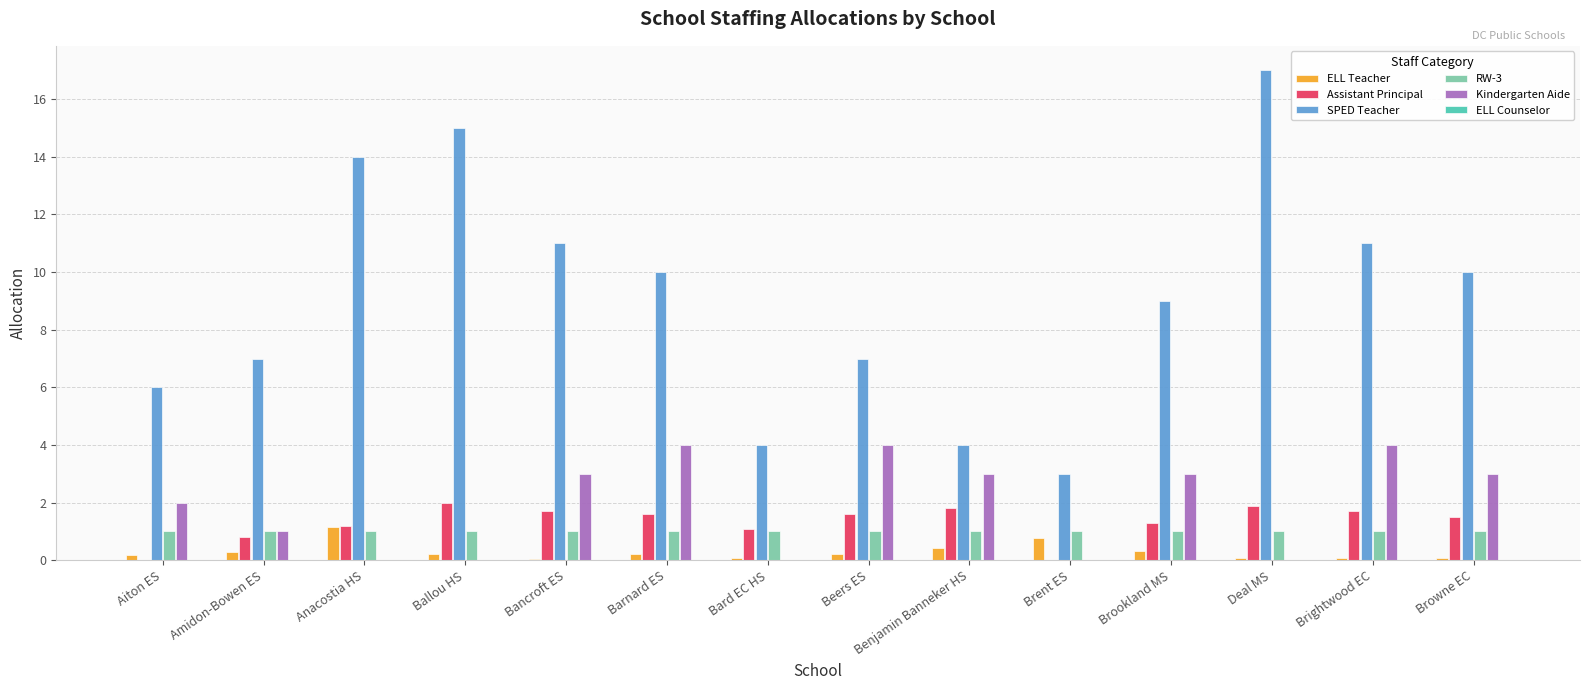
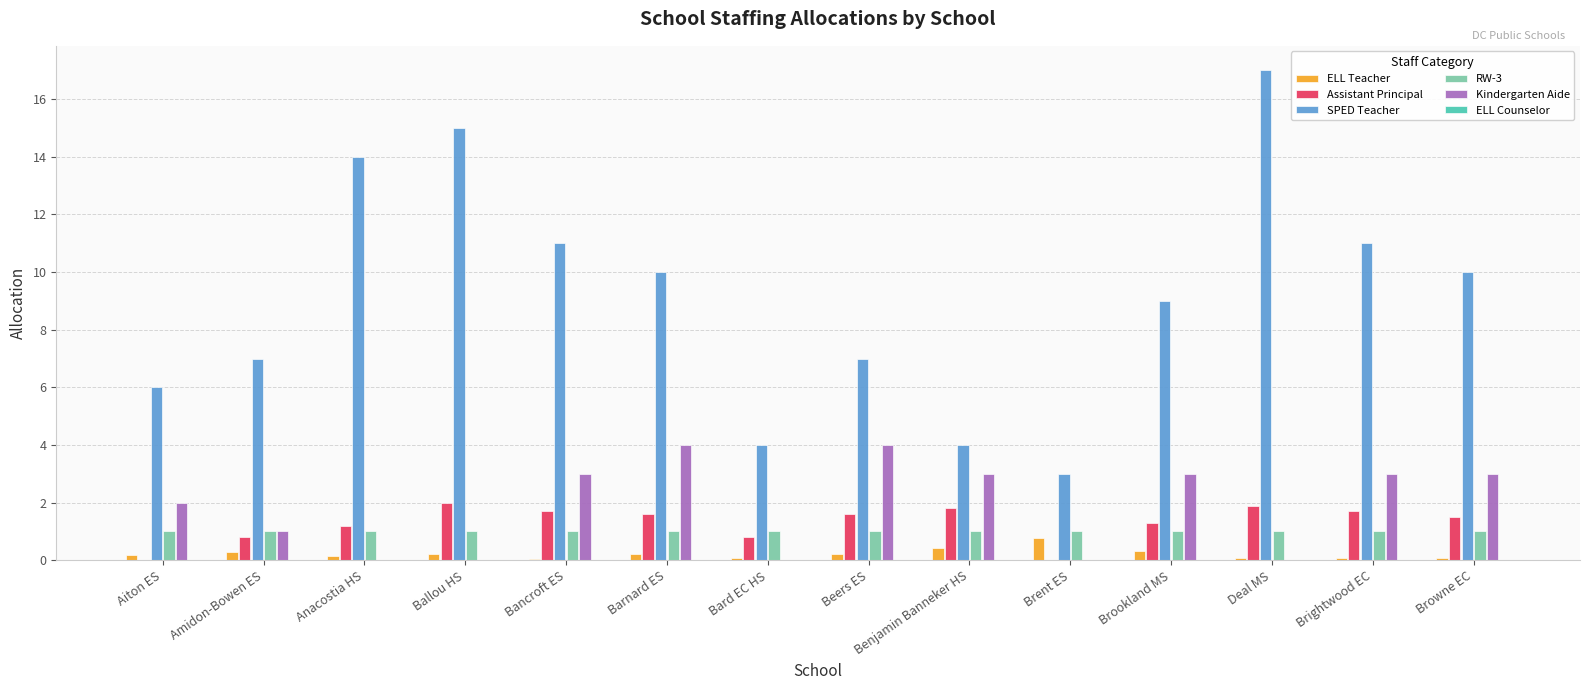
ELL Teacher, Anacostia HS: 1.2 -> 0.1
Assistant Principal, Bard EC HS: 1.1 -> 0.8
Kindergarten Aide, Brightwood EC: 4 -> 3
